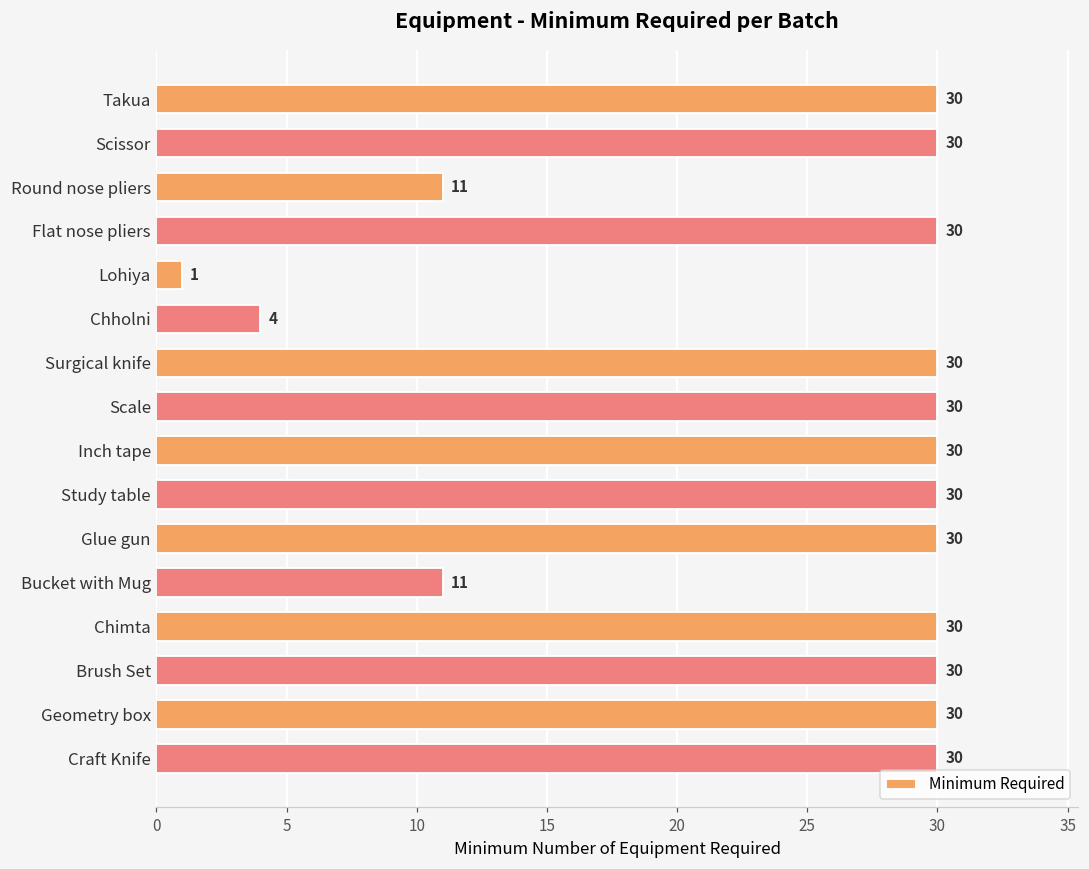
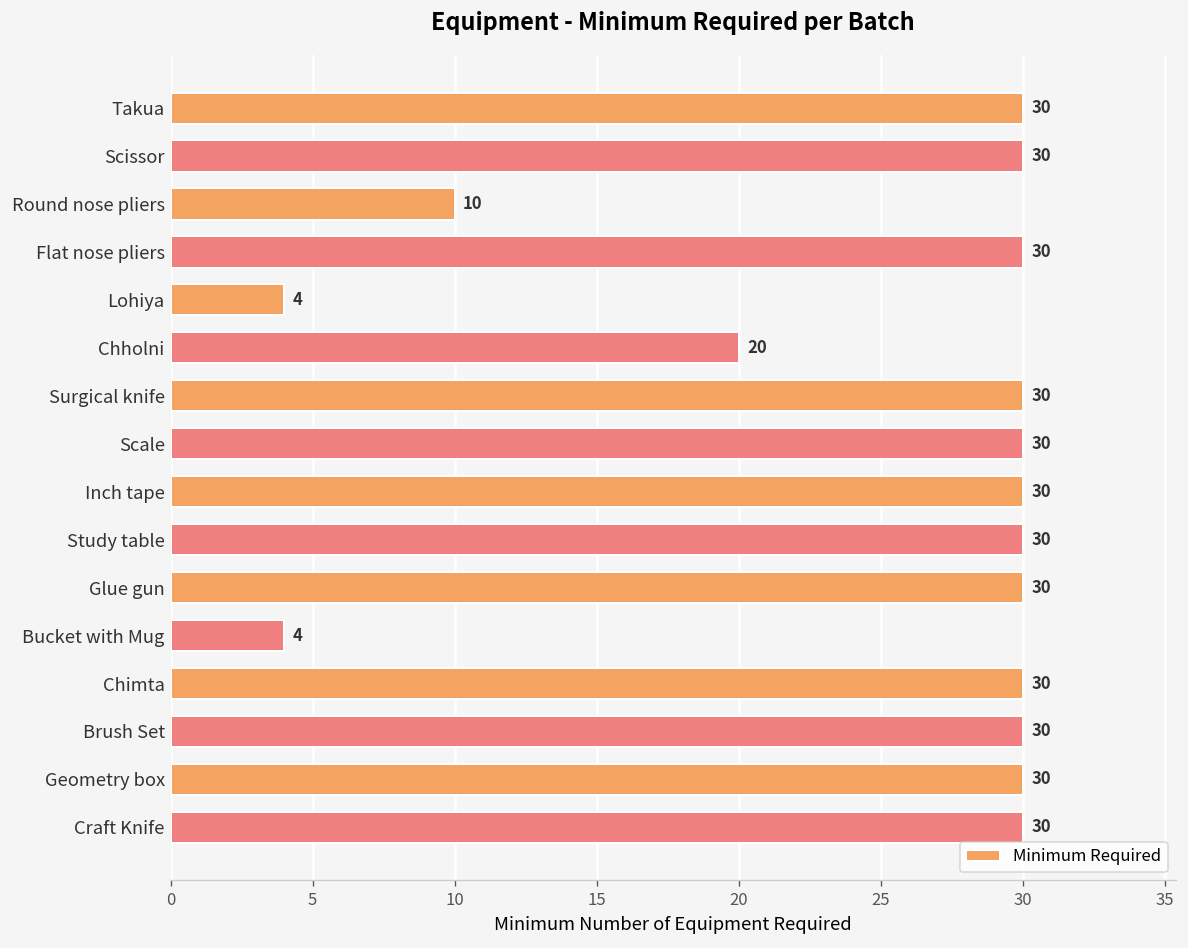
Round nose pliers: 11 -> 10
Lohiya: 1 -> 4
Chholni: 4 -> 20
Bucket with Mug: 11 -> 4
